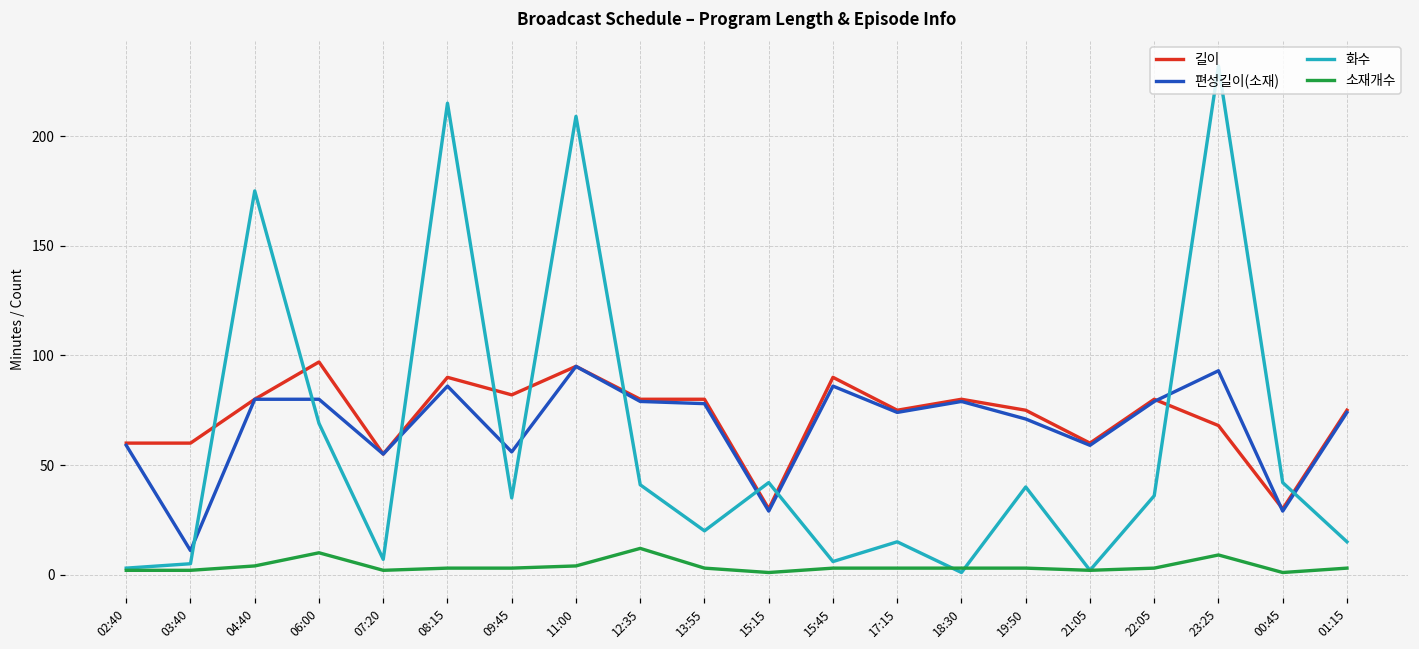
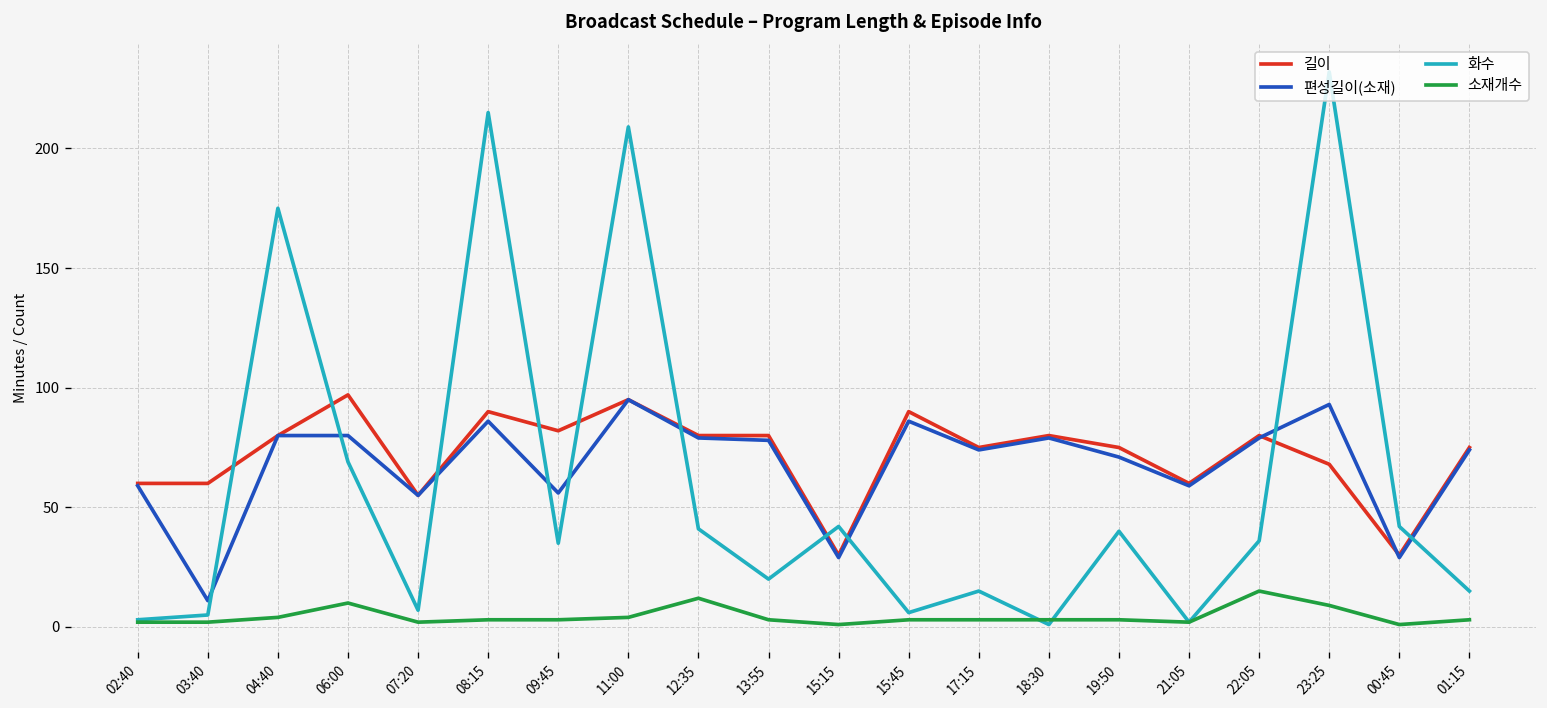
소재개수, 22:05: 3 -> 15
